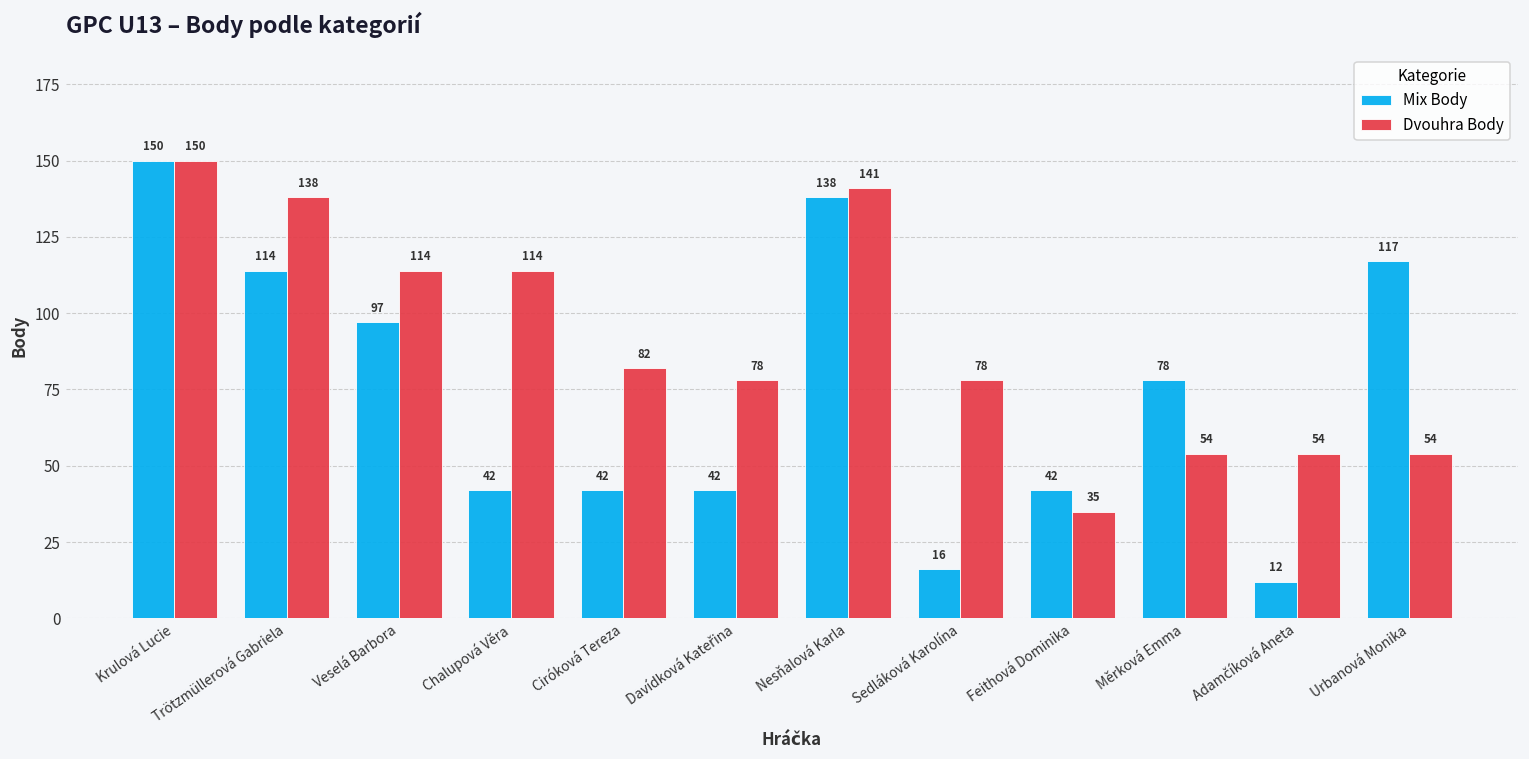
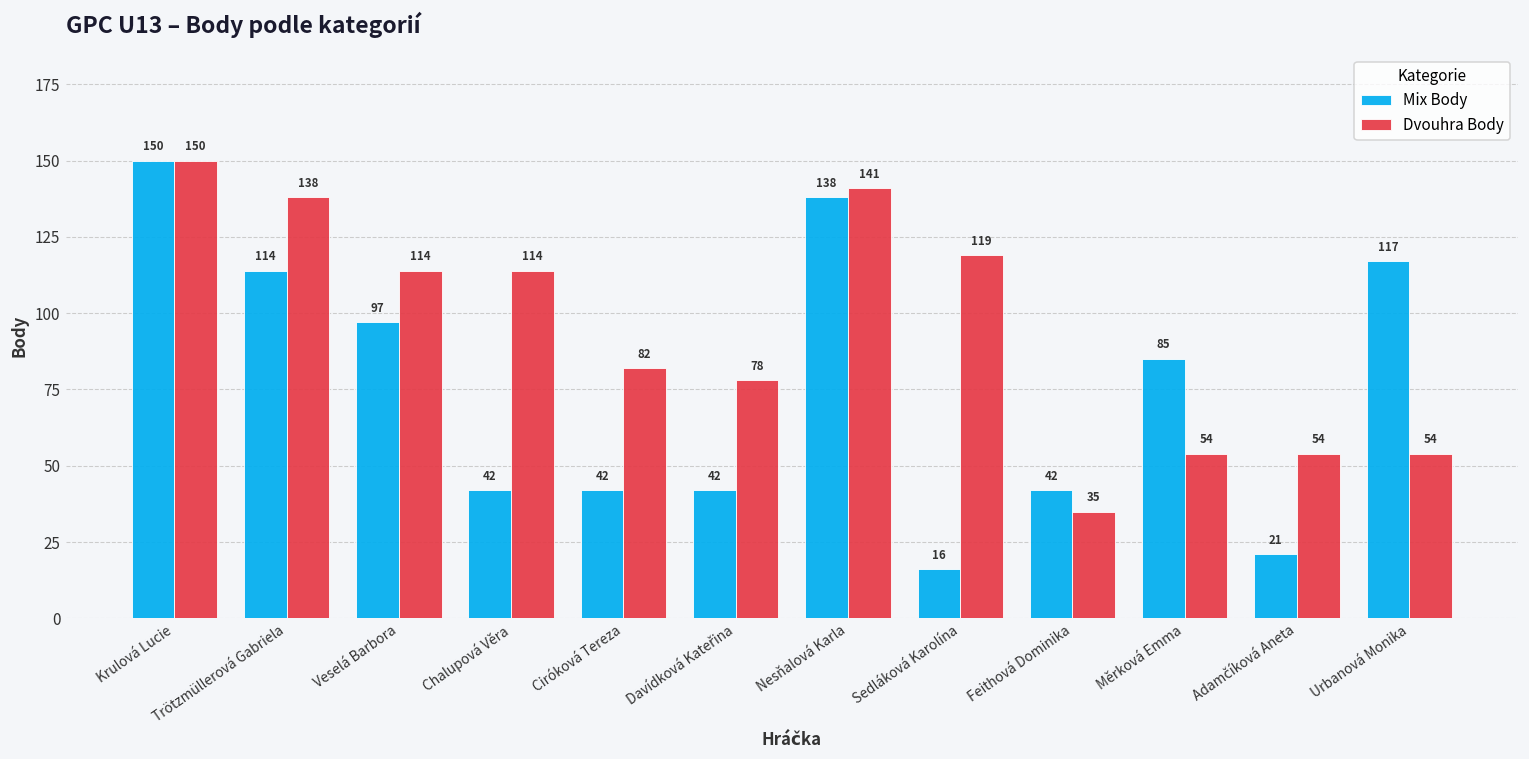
Dvouhra Body, Sedláková Karolína: 78 -> 119
Mix Body, Měrková Emma: 78 -> 85
Mix Body, Adamčíková Aneta: 12 -> 21
